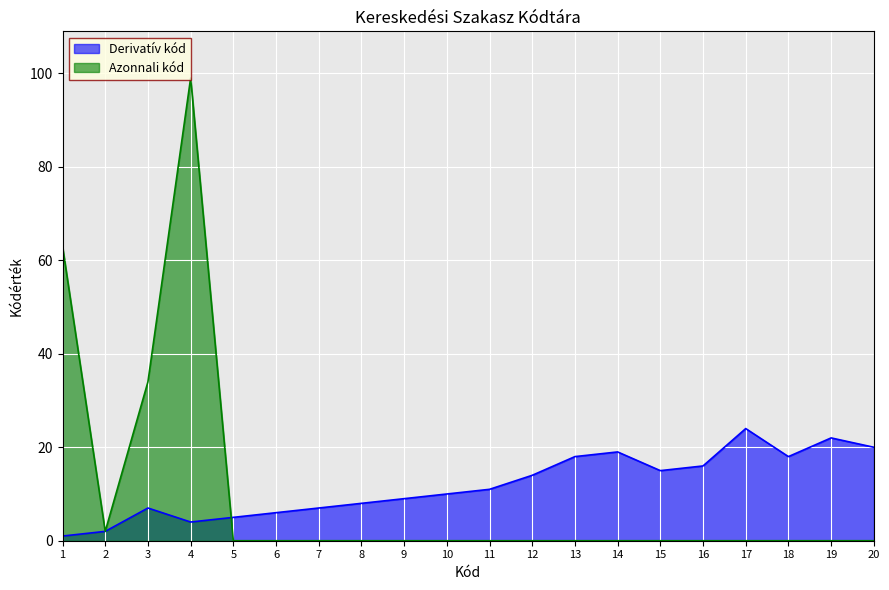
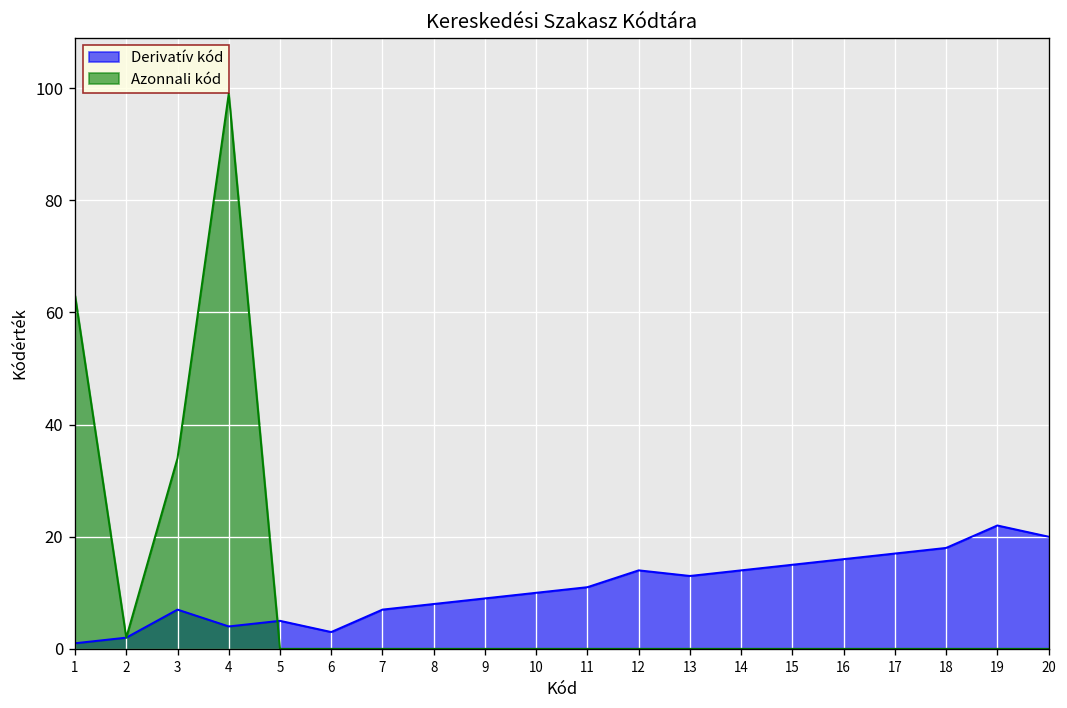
Derivatív kód, 6: 6 -> 3
Derivatív kód, 13: 18 -> 13
Derivatív kód, 14: 19 -> 14
Derivatív kód, 17: 24 -> 17
